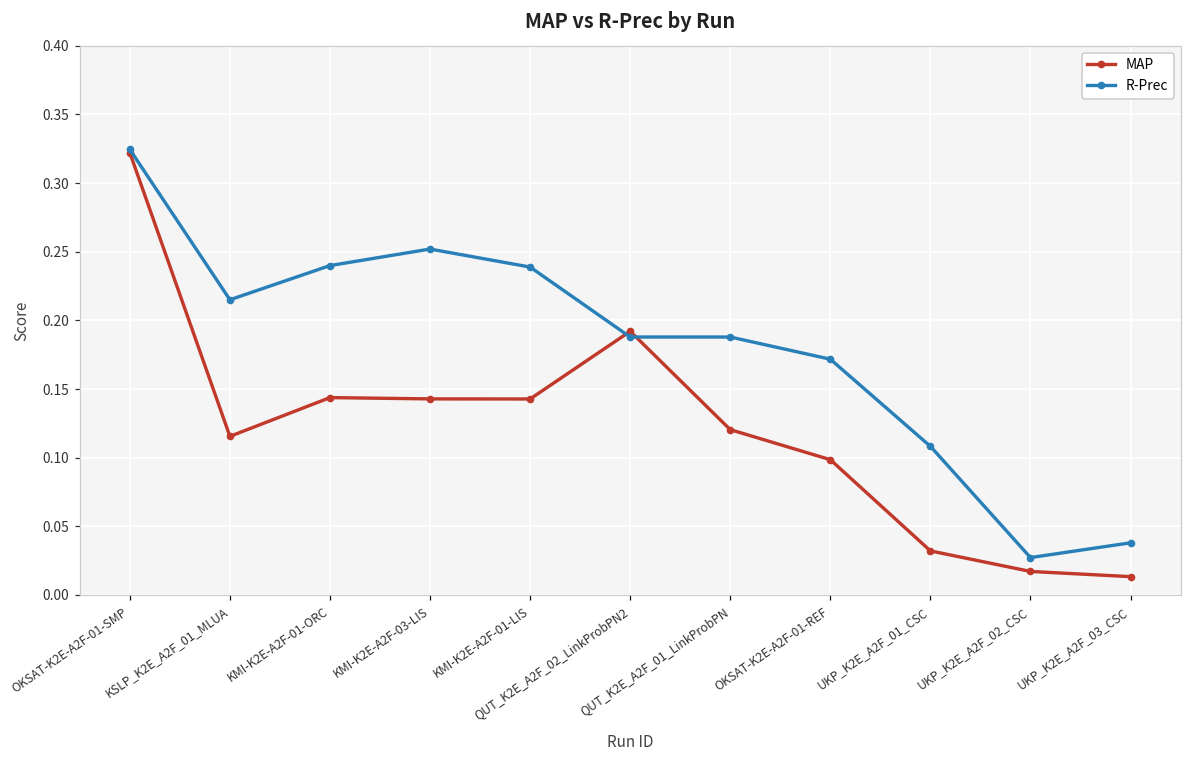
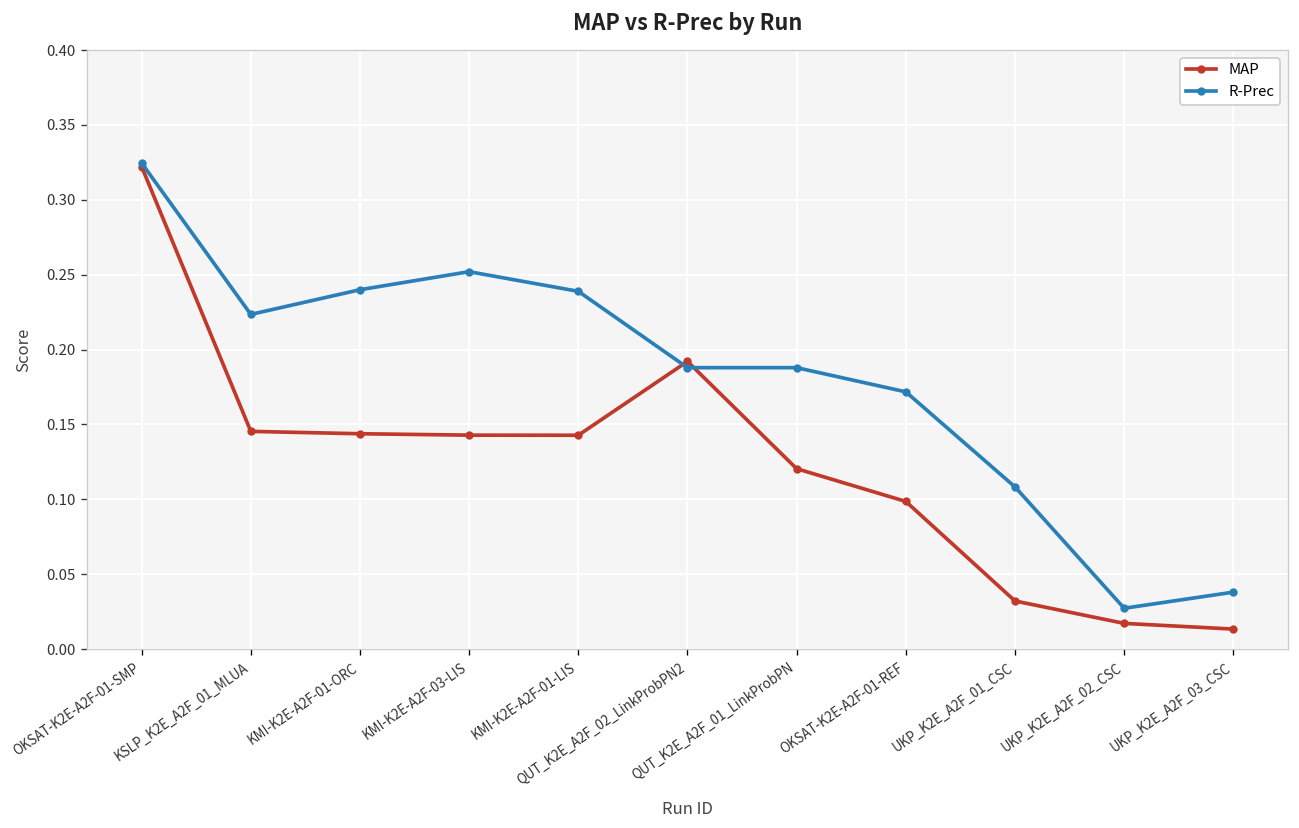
MAP, KSLP_K2E_A2F_01_MLUA: 0.116 -> 0.145
R-Prec, KSLP_K2E_A2F_01_MLUA: 0.215 -> 0.223
